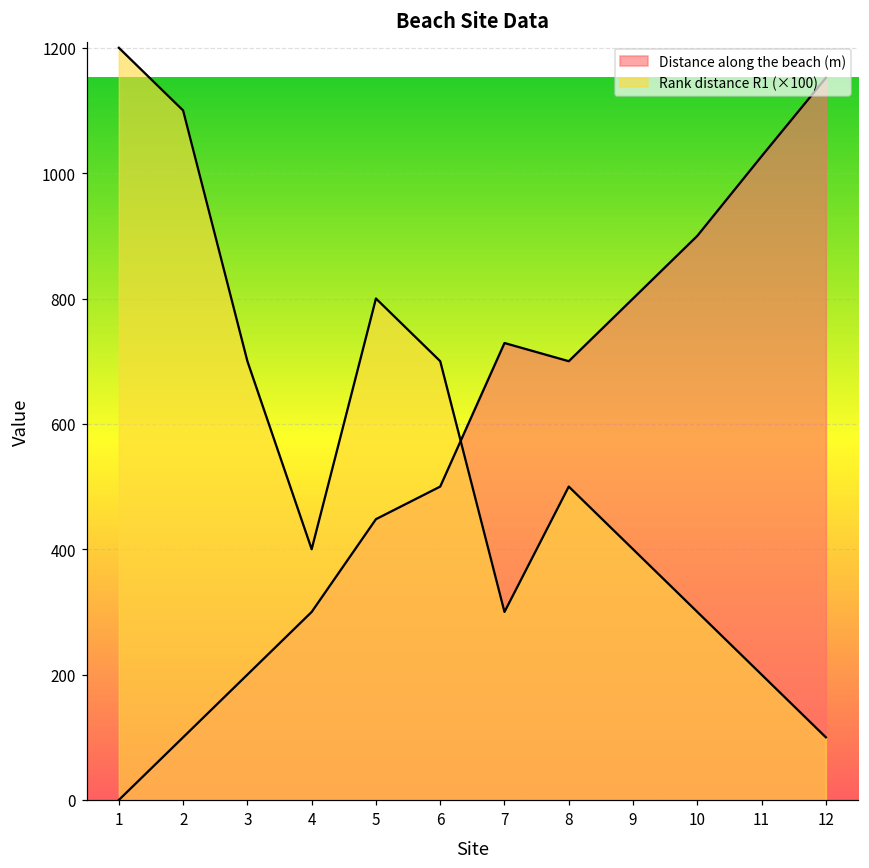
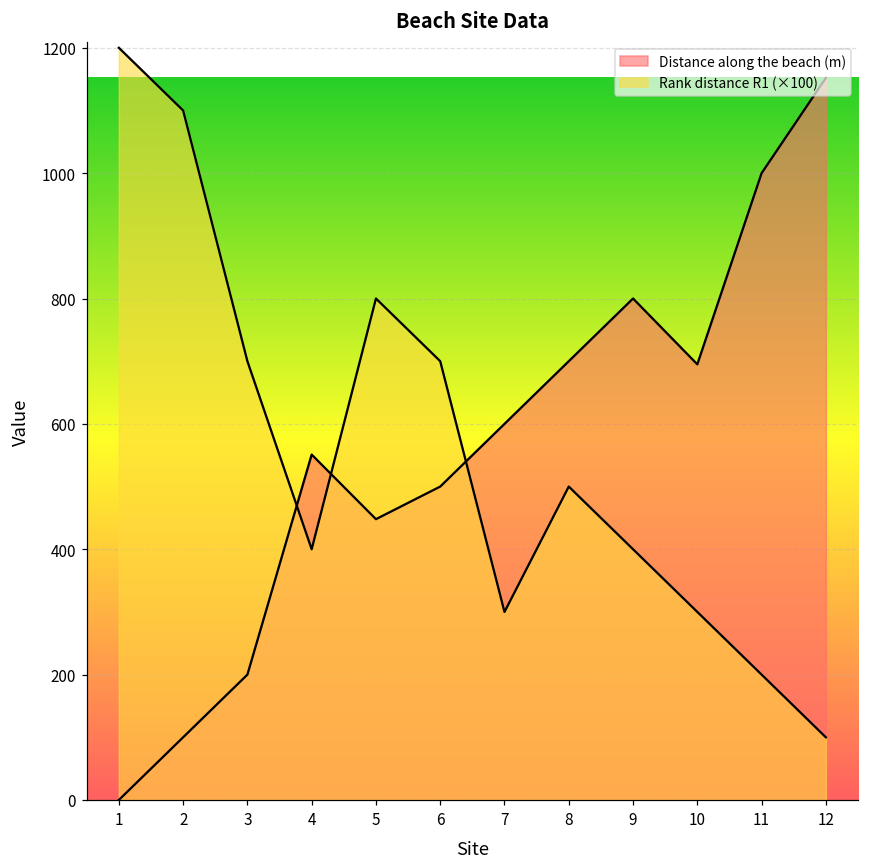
Distance along the beach (m), 4: 300 -> 550
Distance along the beach (m), 7: 730 -> 600
Distance along the beach (m), 10: 900 -> 700
Distance along the beach (m), 11: 1030 -> 1000
